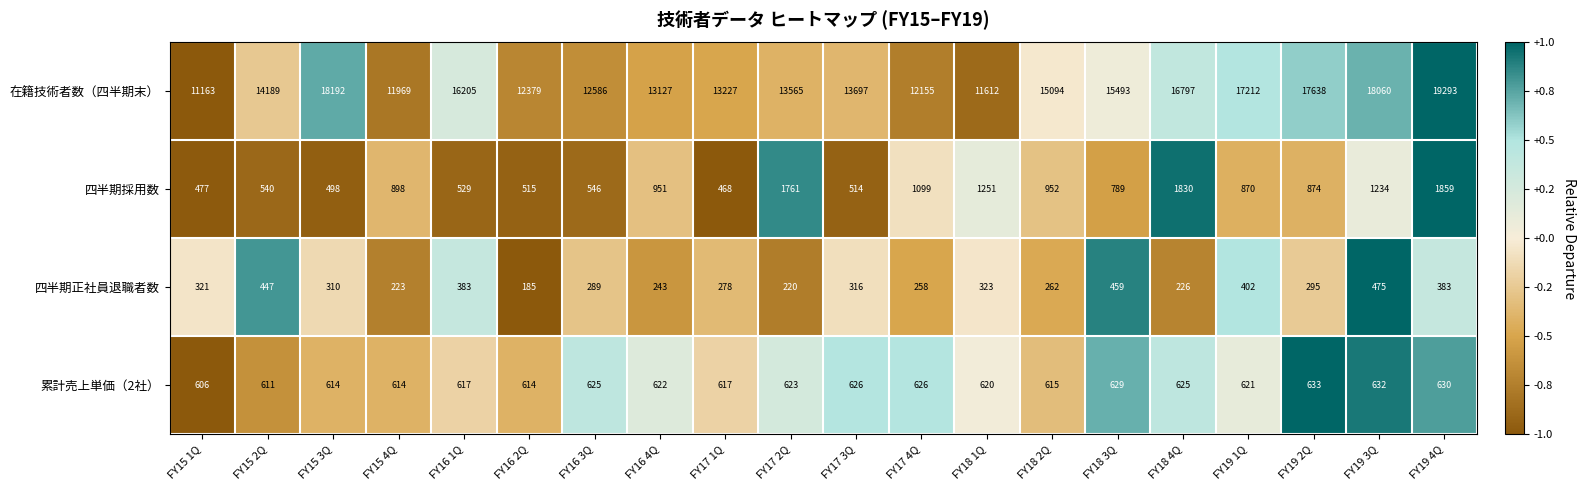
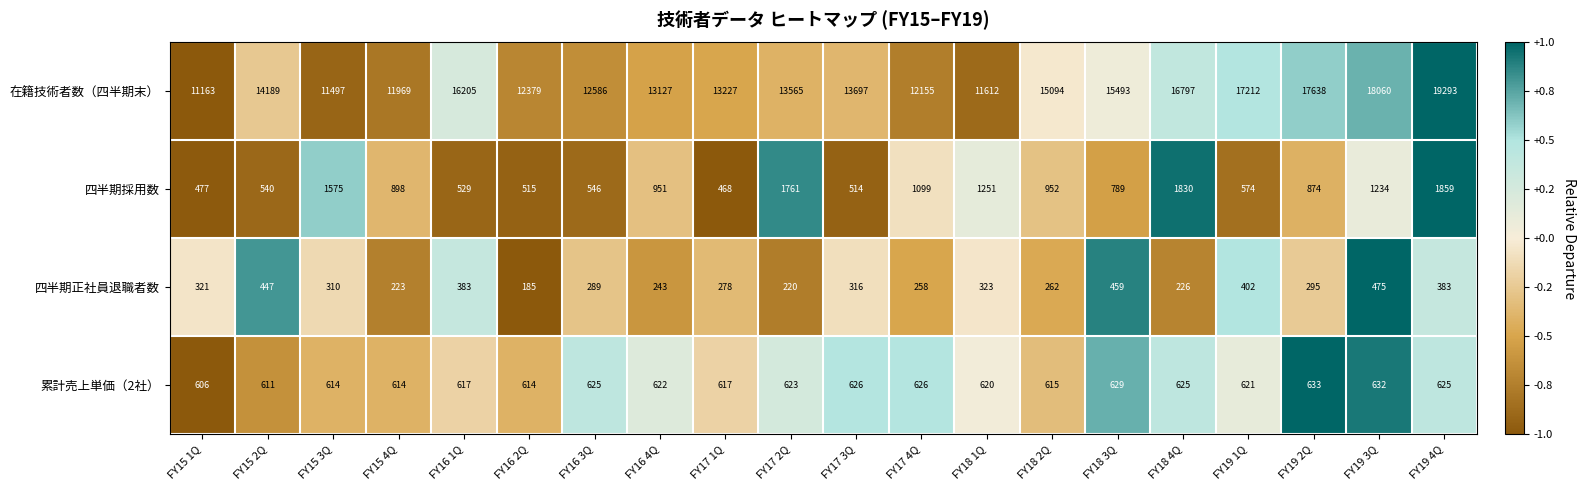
在籍技術者数（四半期末）, FY15 3Q: 18192 -> 11497
四半期採用数, FY15 3Q: 498 -> 1575
四半期採用数, FY19 1Q: 870 -> 574
累計売上単価（2社）, FY19 4Q: 630 -> 625
